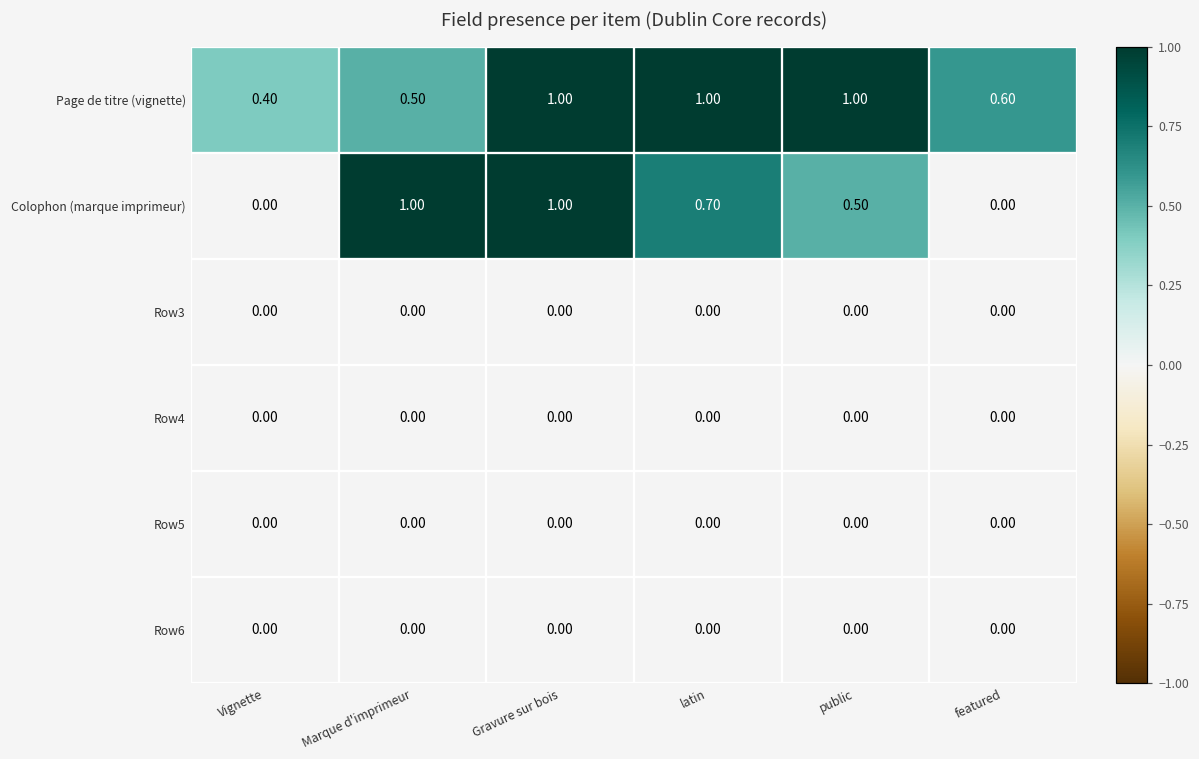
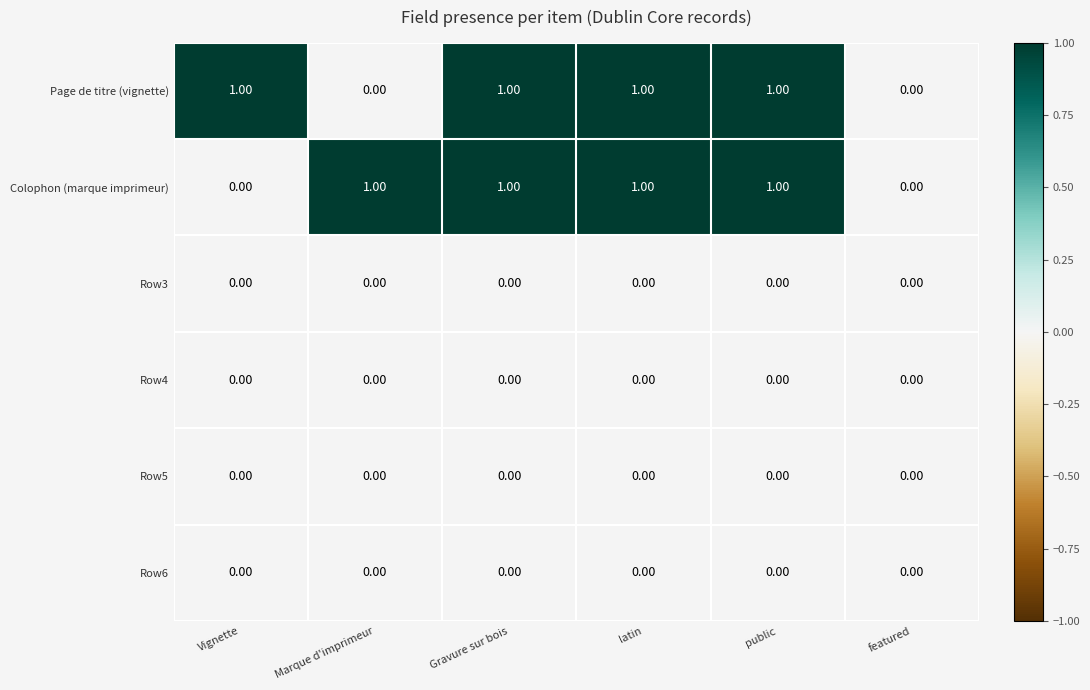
Page de titre (vignette), Vignette: 0.40 -> 1.00
Page de titre (vignette), Marque d'imprimeur: 0.50 -> 0.00
Page de titre (vignette), featured: 0.60 -> 0.00
Colophon (marque imprimeur), latin: 0.70 -> 1.00
Colophon (marque imprimeur), public: 0.50 -> 1.00
